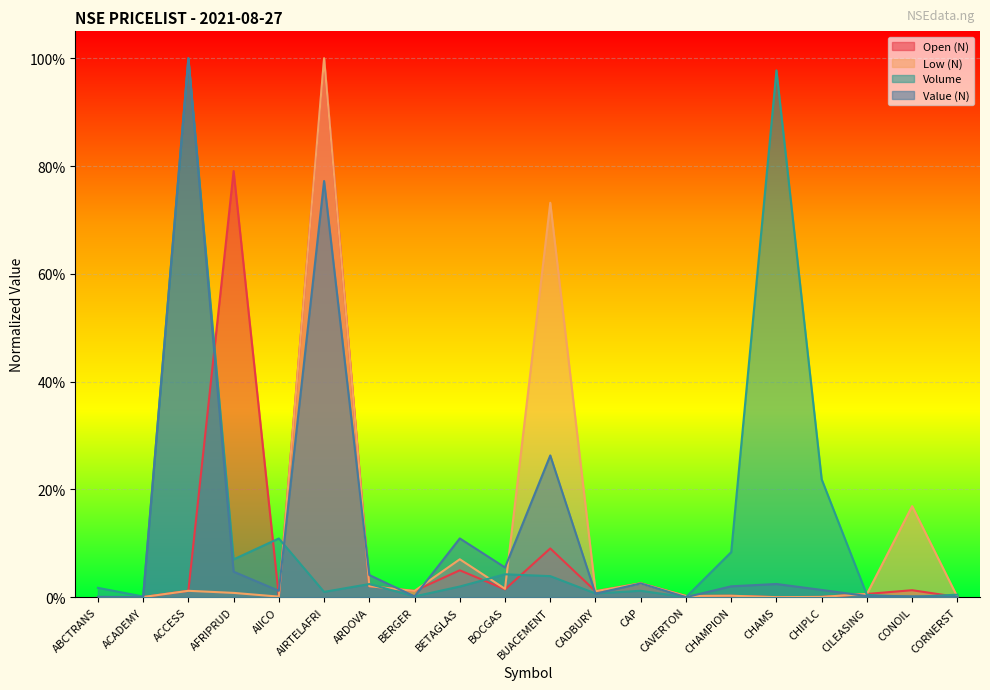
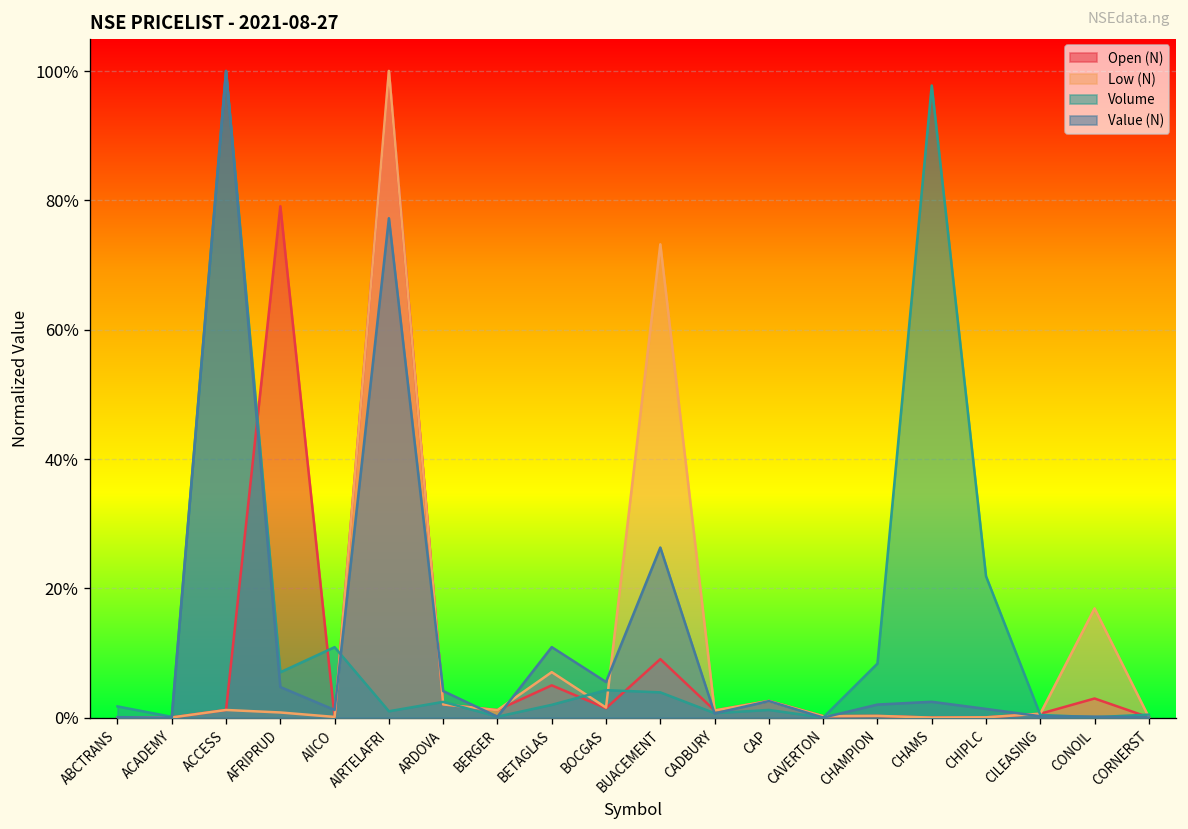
Open (N), CONOIL: 1% -> 3%
